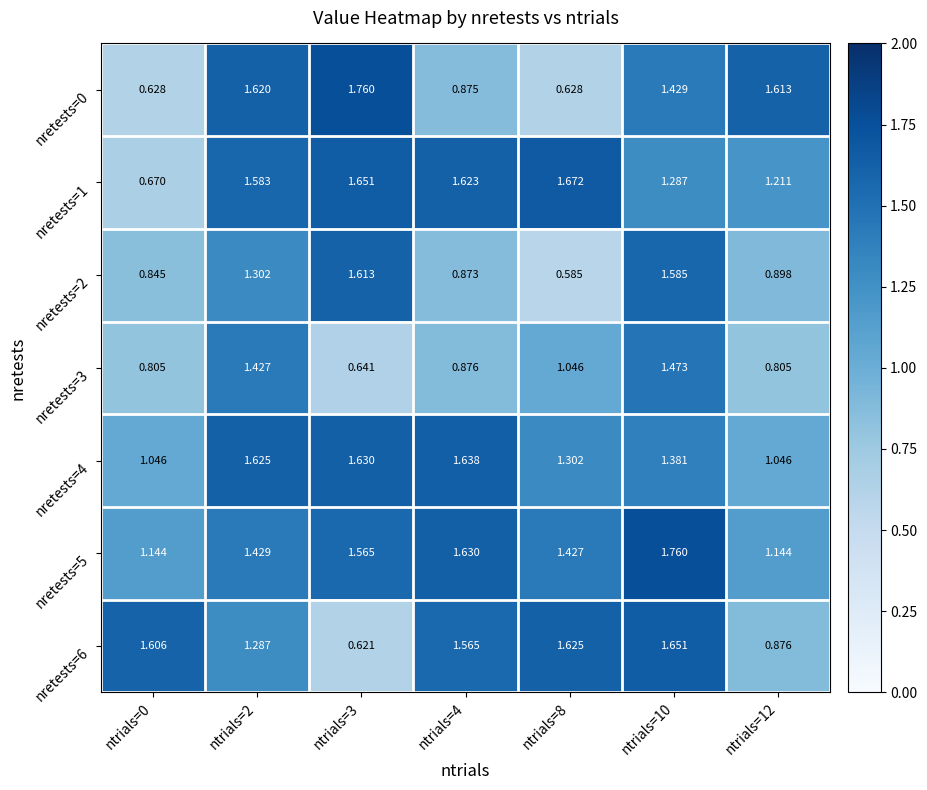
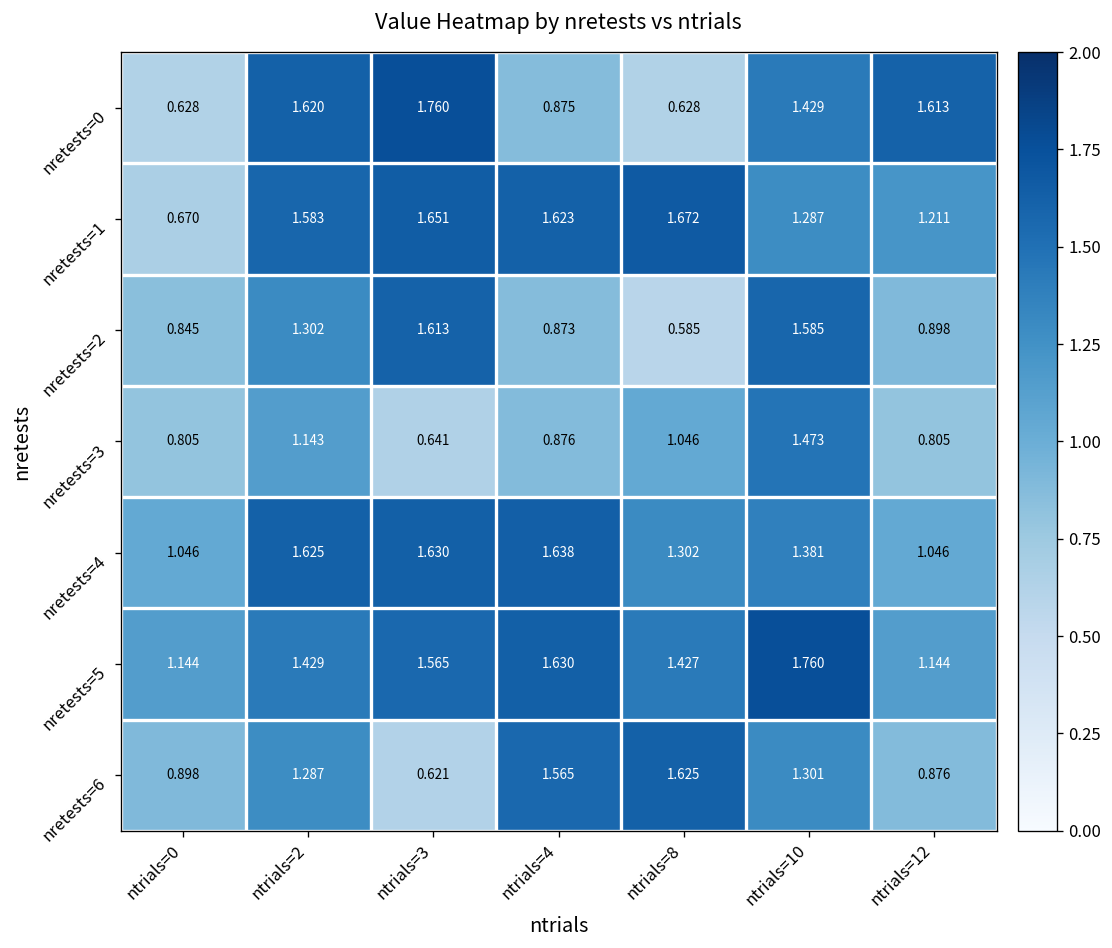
nretests=3, ntrials=2: 1.427 -> 1.143
nretests=6, ntrials=0: 1.606 -> 0.898
nretests=6, ntrials=10: 1.651 -> 1.301
